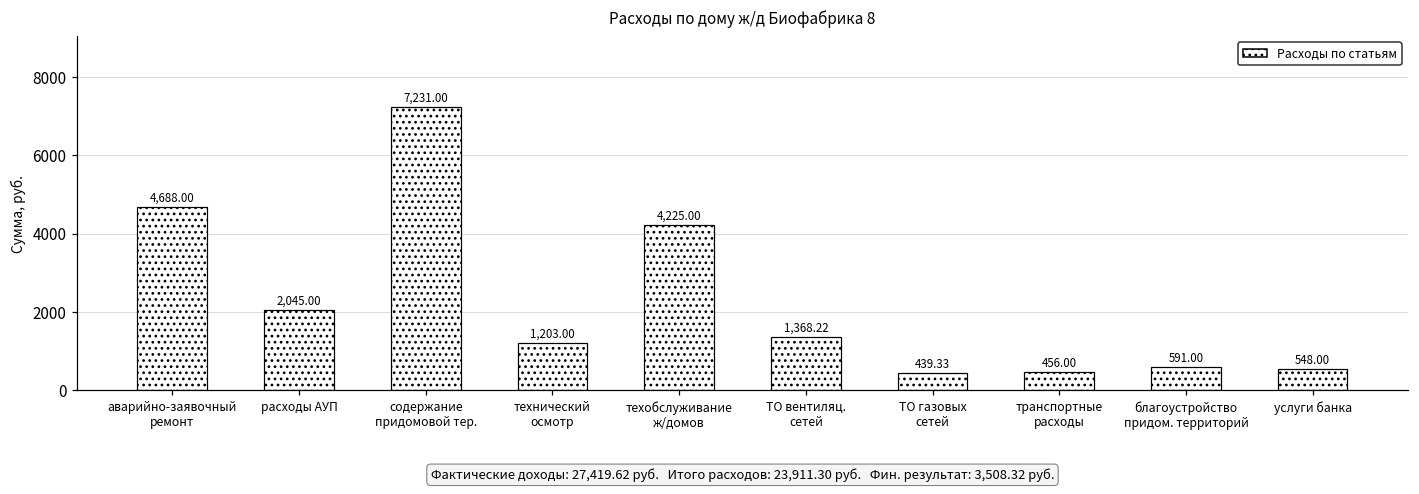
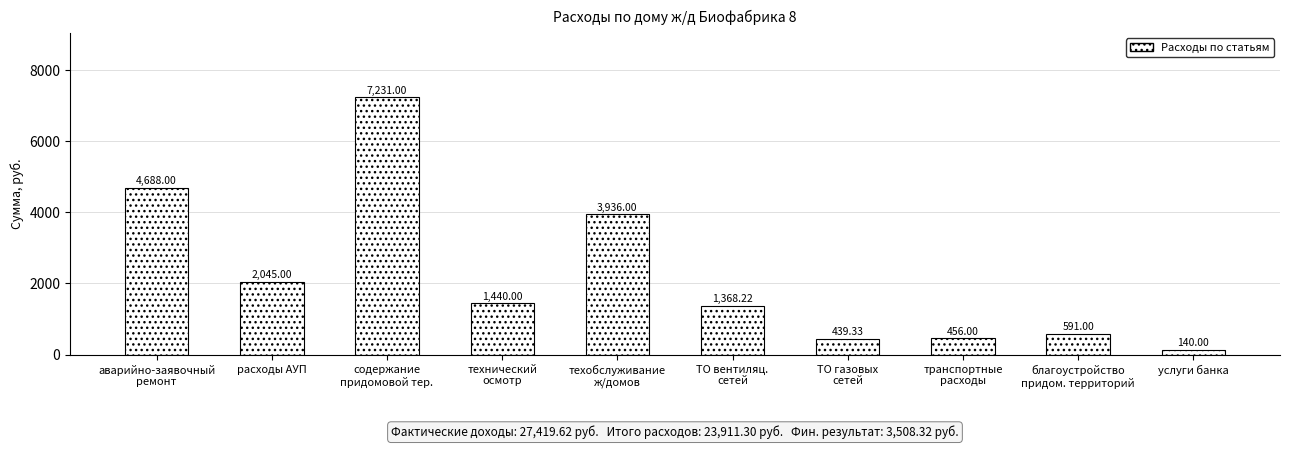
технический осмотр: 1,203.00 -> 1,440.00
техобслуживание ж/домов: 4,225.00 -> 3,936.00
услуги банка: 548.00 -> 140.00
